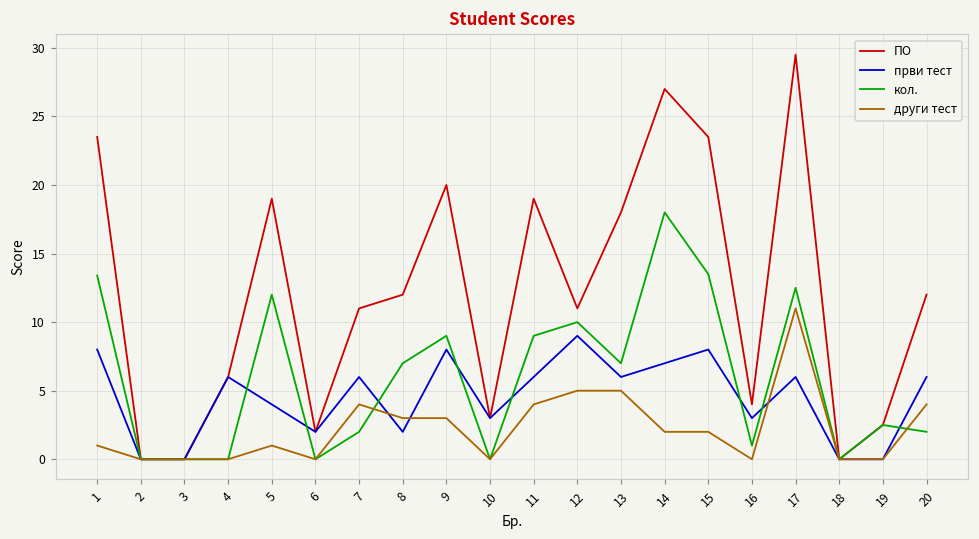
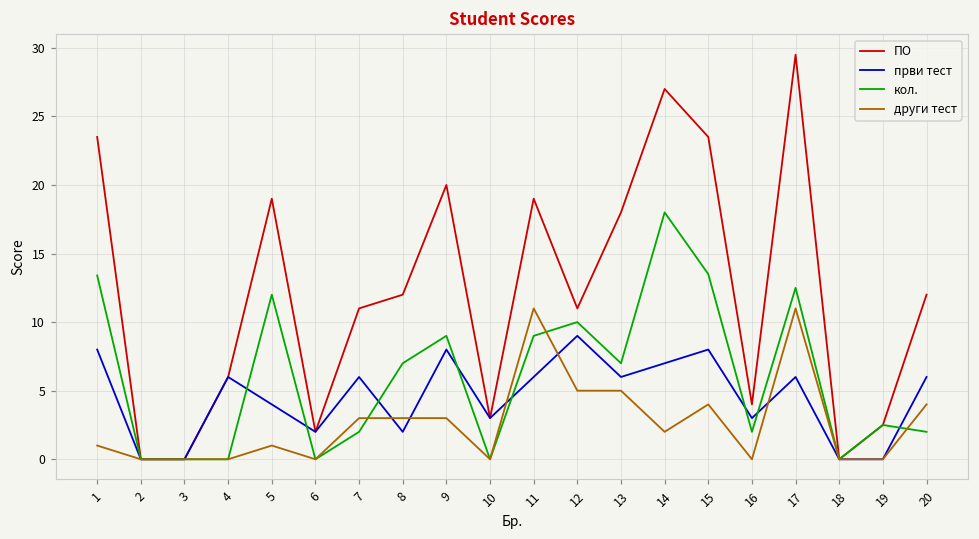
други тест, 7: 4 -> 3
други тест, 11: 4 -> 11
други тест, 15: 2 -> 4
кол., 16: 1 -> 2
